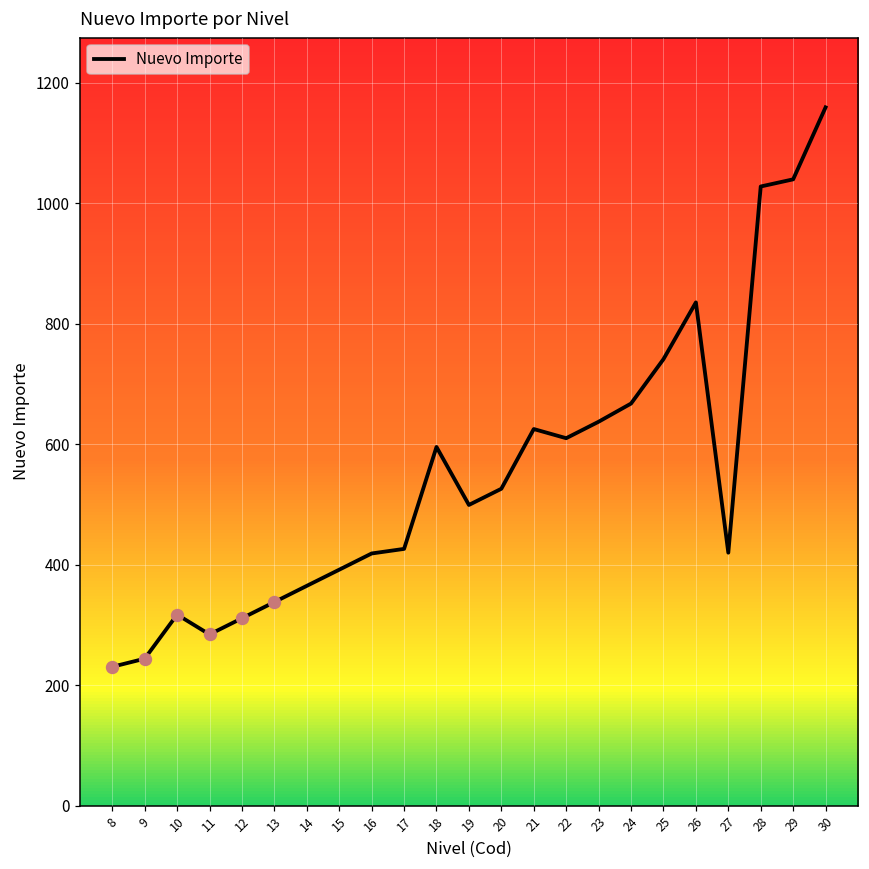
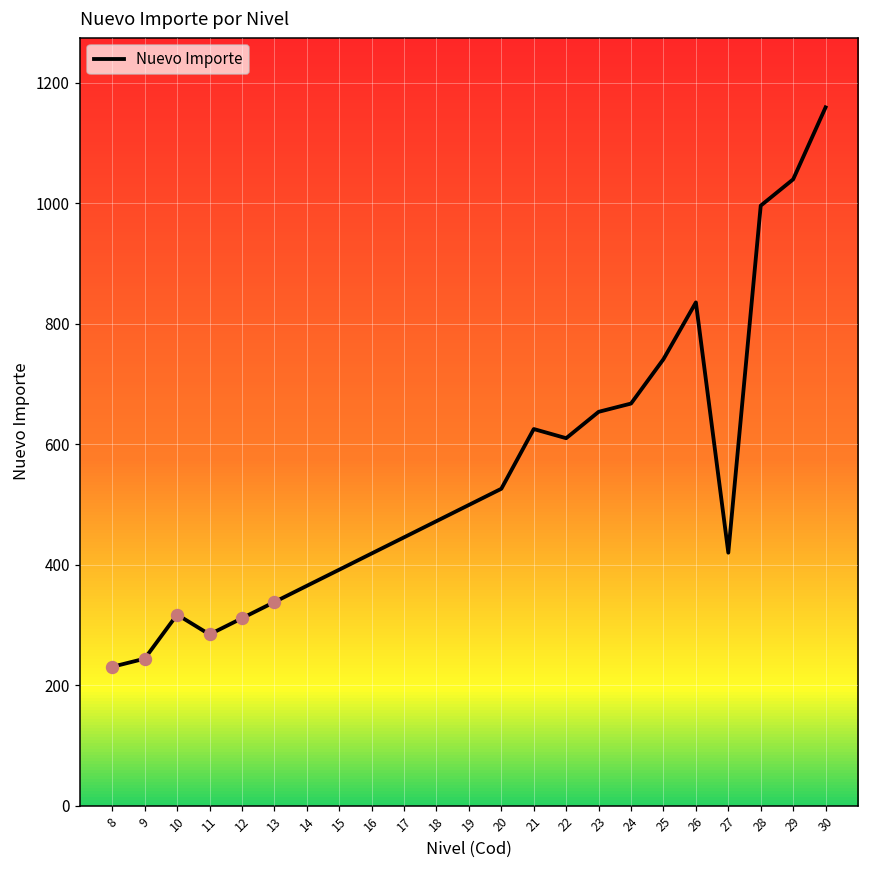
Nuevo Importe, 17: 430 -> 450
Nuevo Importe, 18: 600 -> 470
Nuevo Importe, 23: 640 -> 650
Nuevo Importe, 28: 1030 -> 1000
